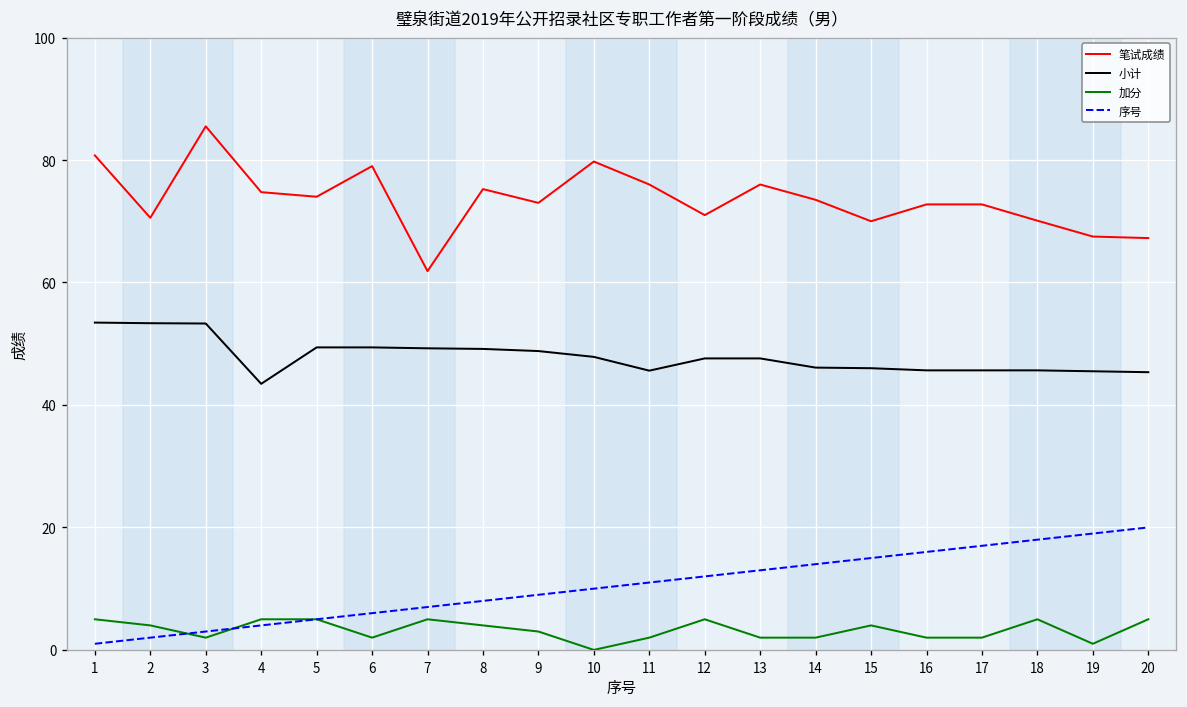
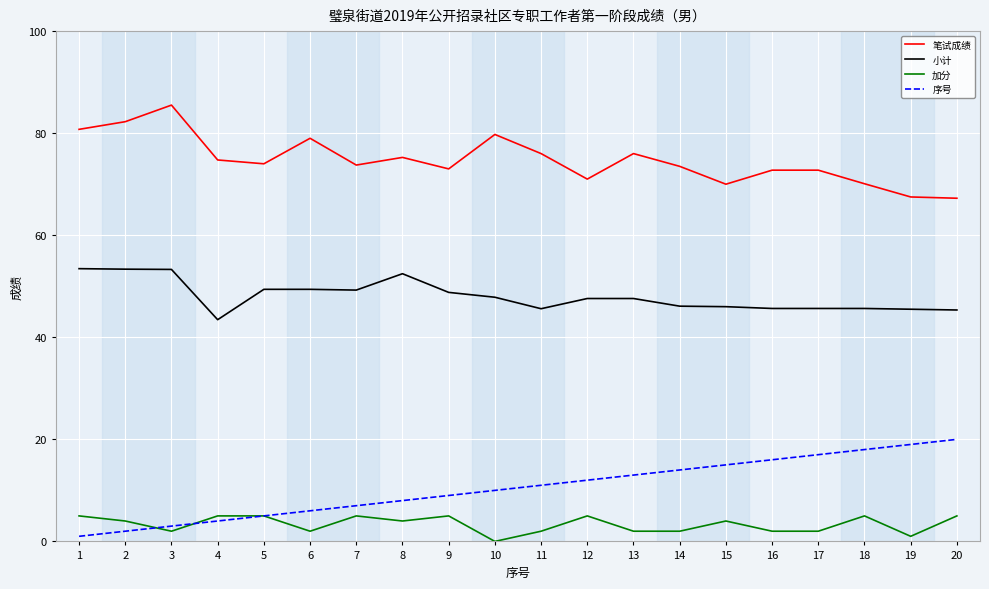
笔试成绩, 2: 71 -> 82
笔试成绩, 7: 62 -> 74
小计, 8: 49 -> 52
加分, 9: 3 -> 5
